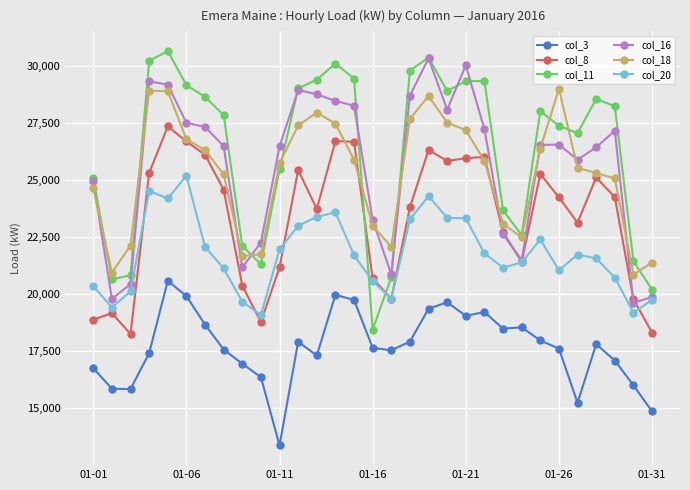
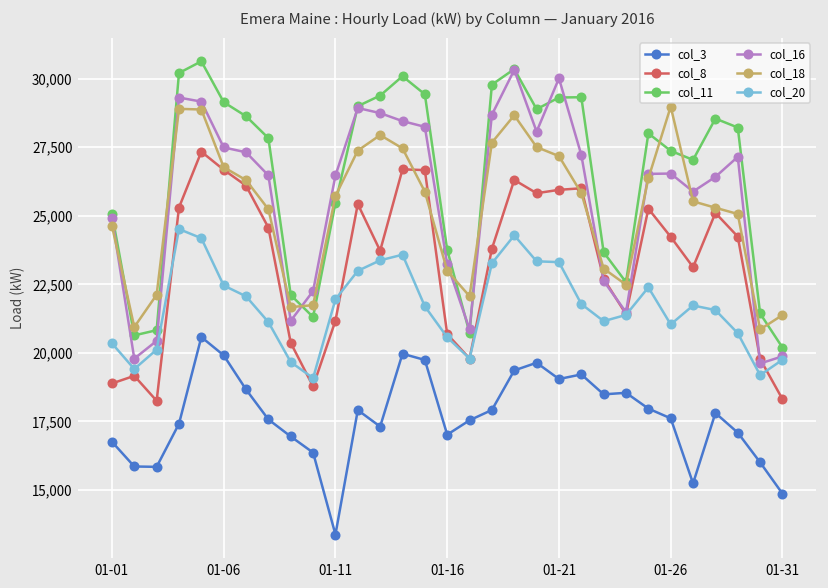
col_20, 01-06: 25,200 -> 22,500
col_3, 01-16: 17,600 -> 17,000
col_11, 01-16: 18,400 -> 23,800
